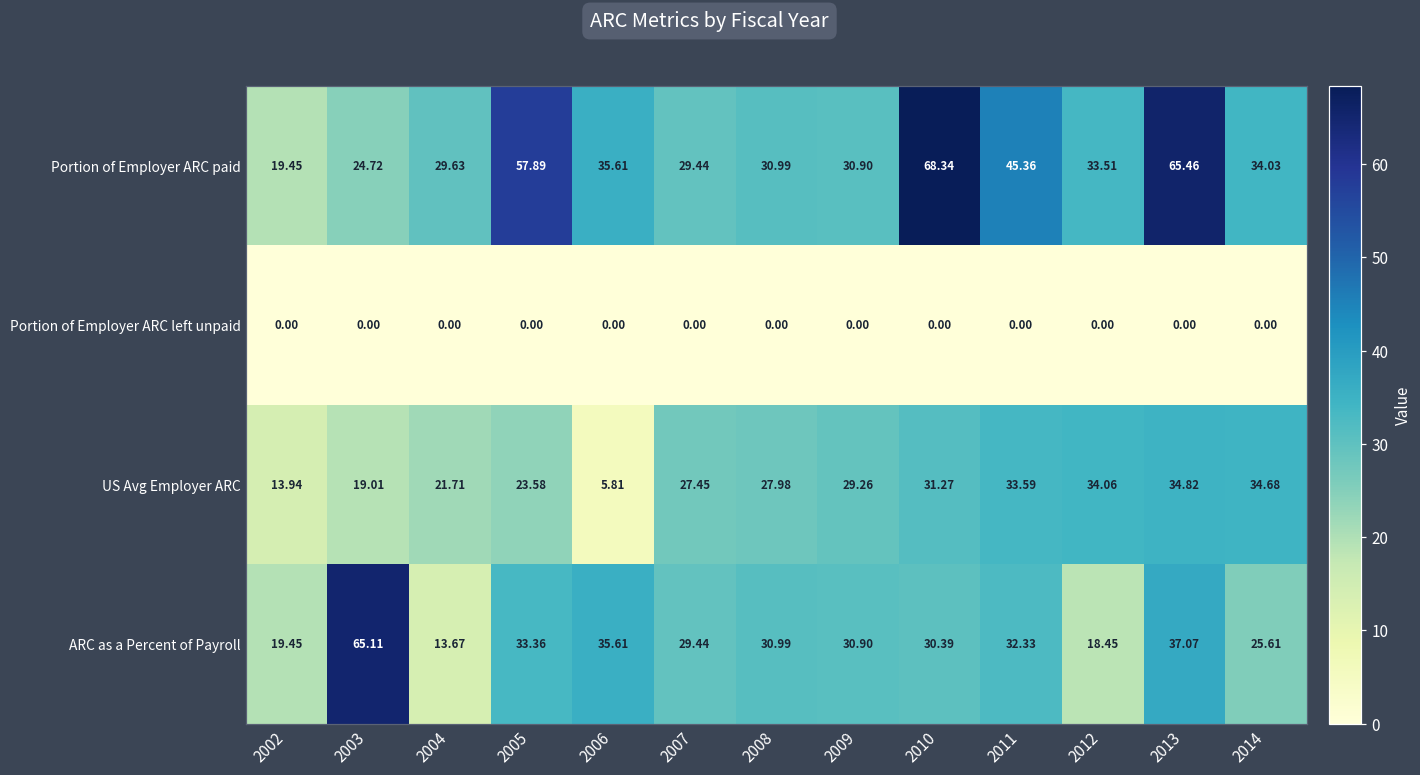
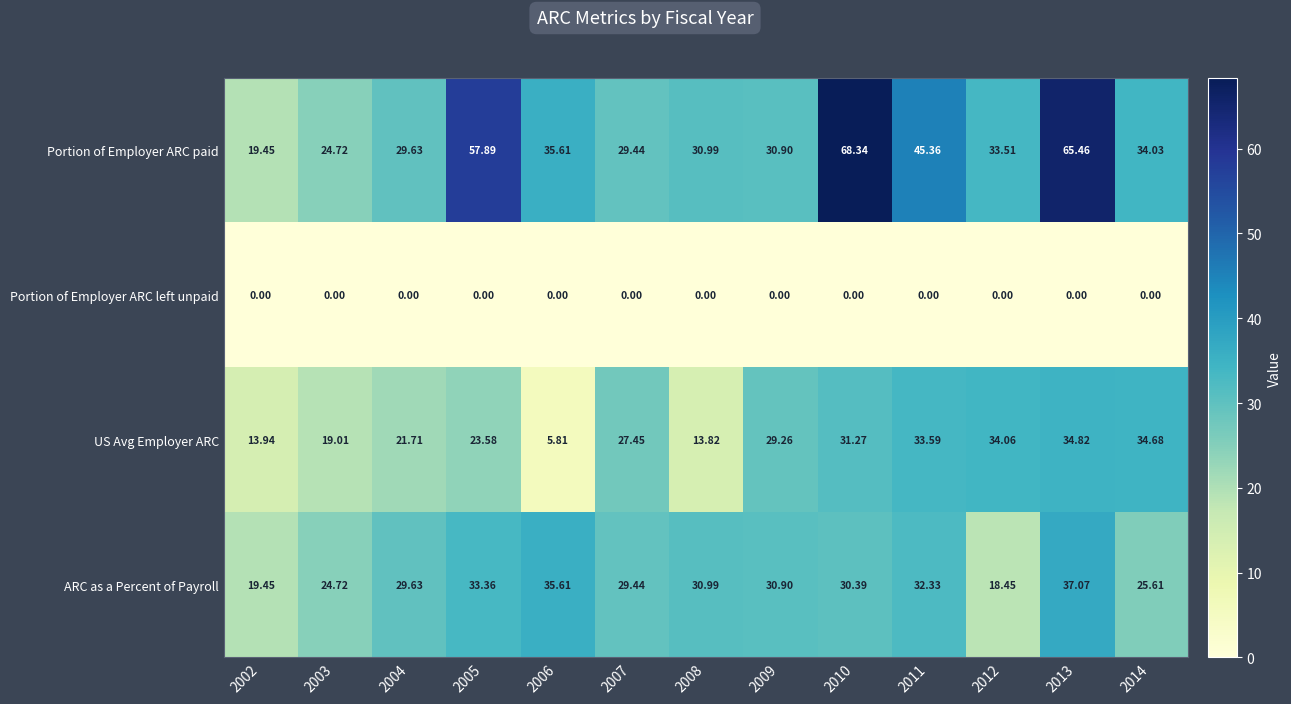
US Avg Employer ARC, 2008: 27.98 -> 13.82
ARC as a Percent of Payroll, 2003: 65.11 -> 24.72
ARC as a Percent of Payroll, 2004: 13.67 -> 29.63
